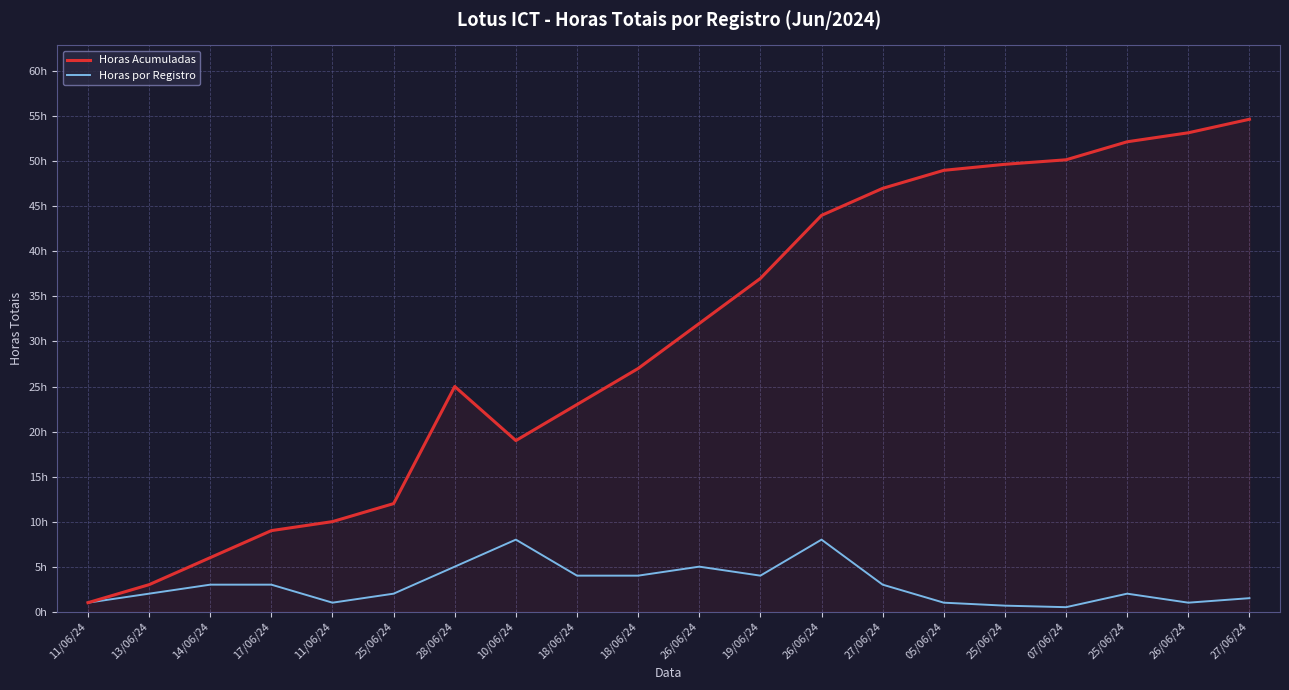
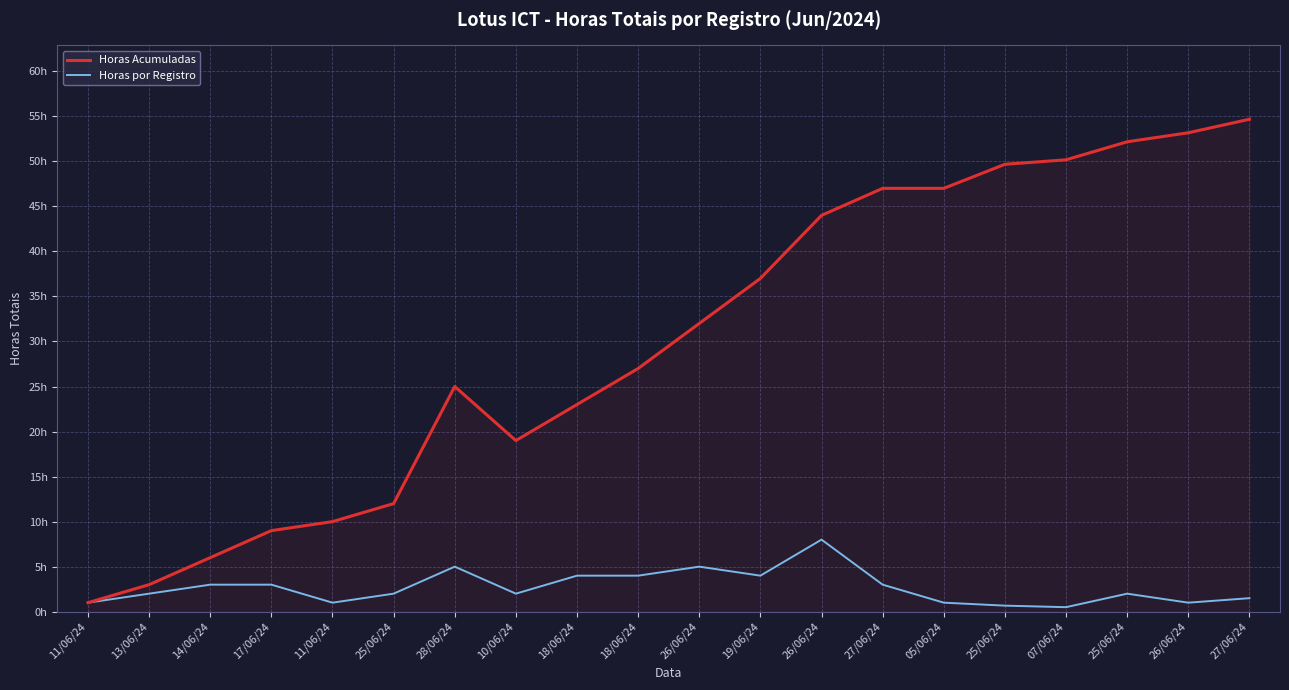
Horas por Registro, 10/06/24: 8h -> 2h
Horas Acumuladas, 05/06/24: 49h -> 47h
